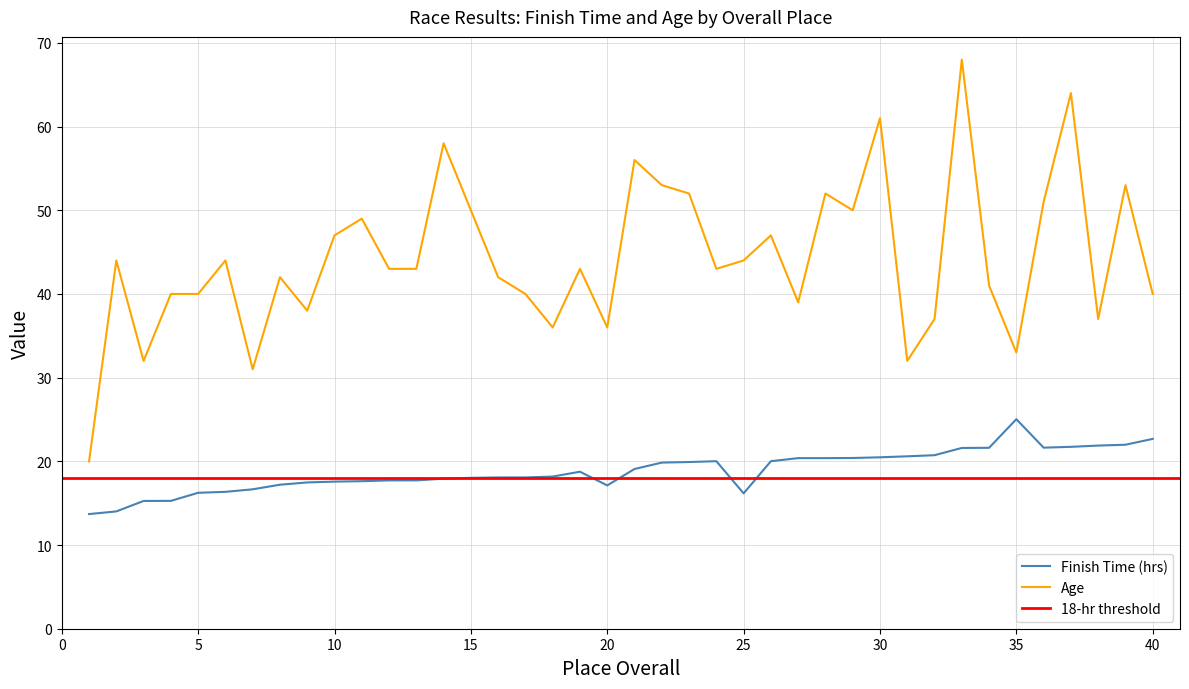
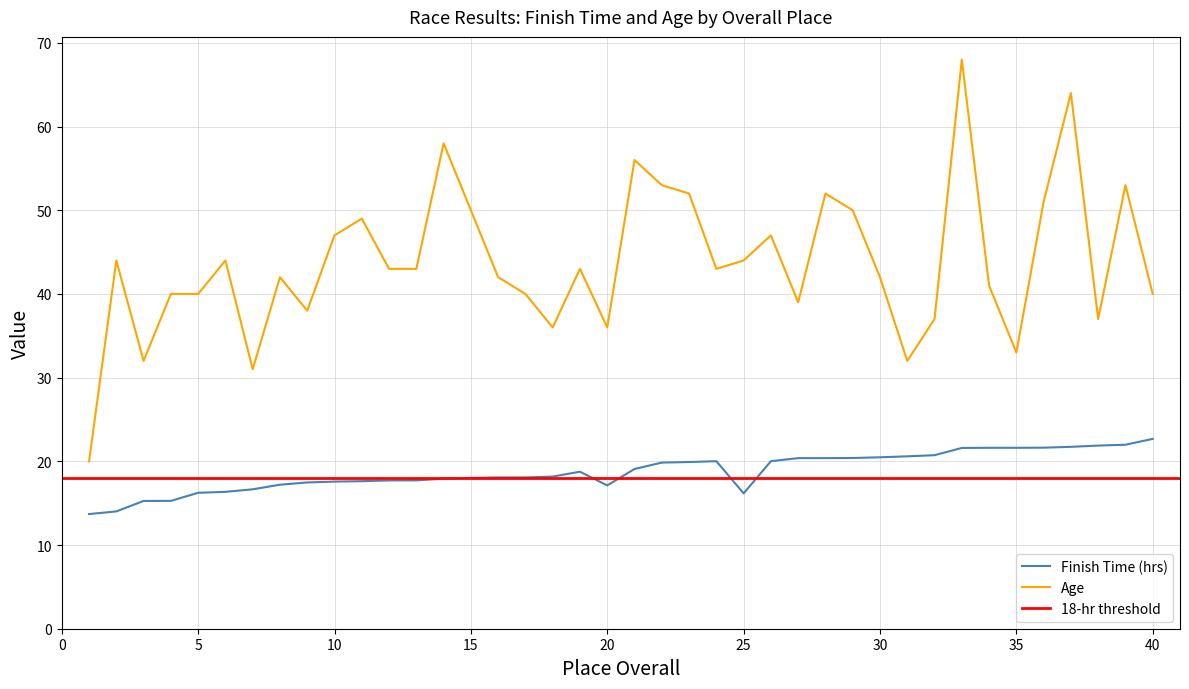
Age, 30: 61 -> 42
Finish Time (hrs), 35: 25 -> 22
